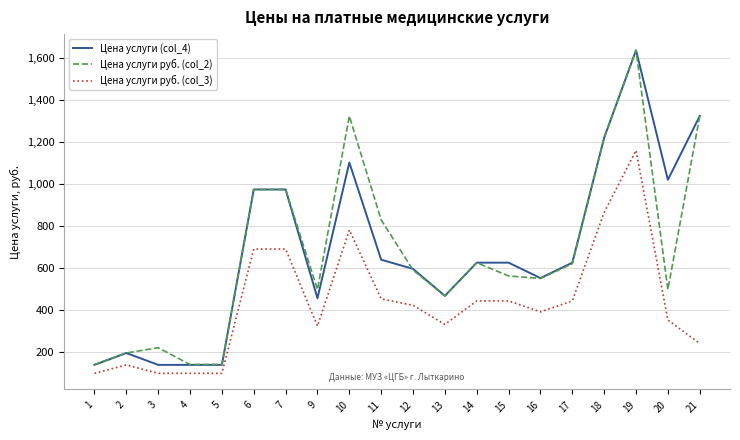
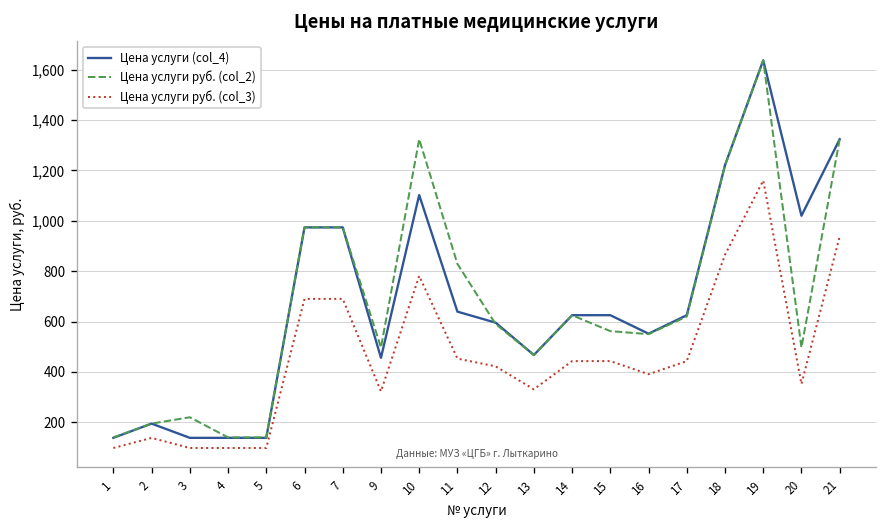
Цена услуги руб. (col_3), 21: 240 -> 940
